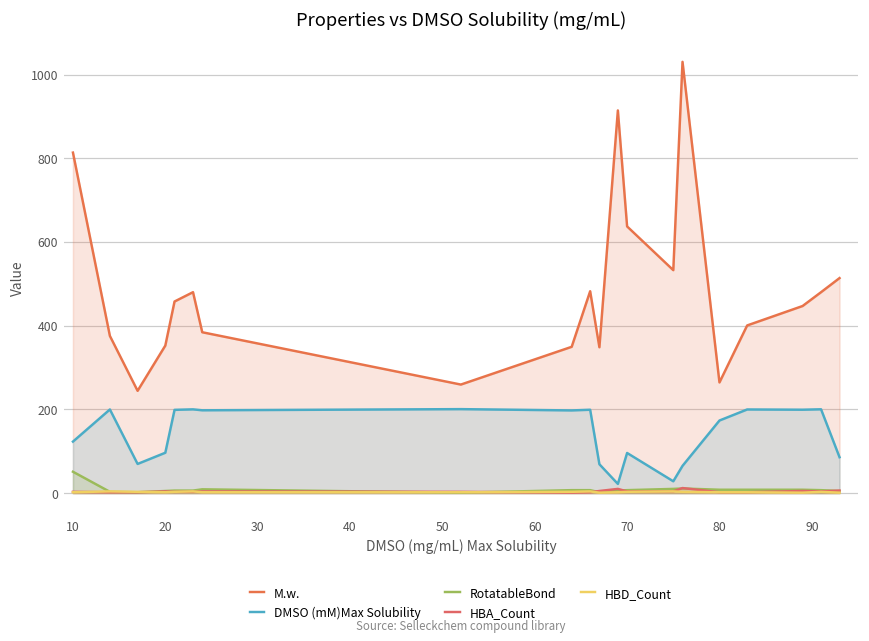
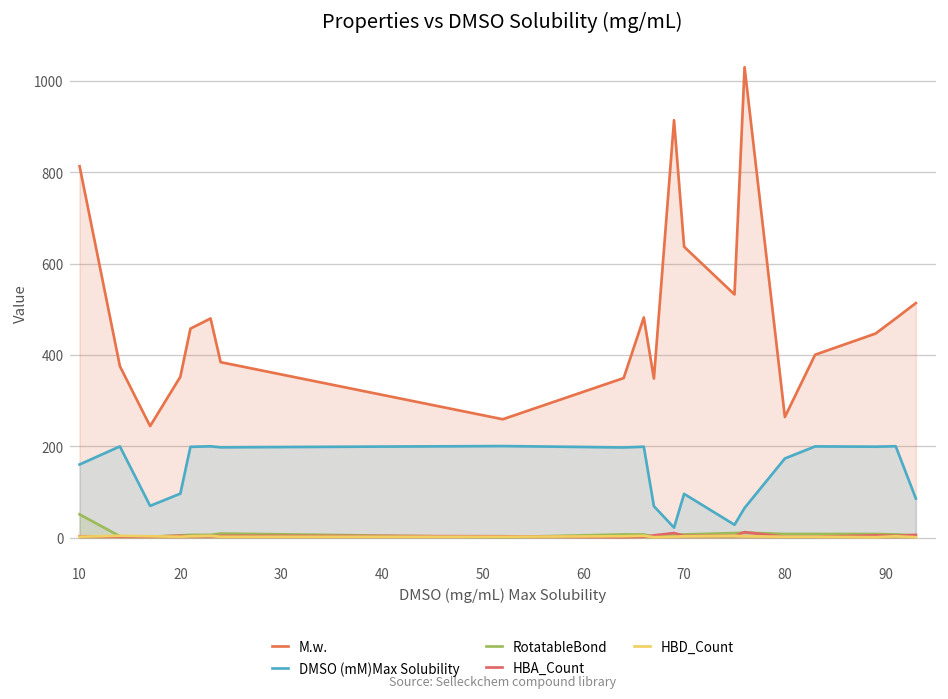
DMSO (mM)Max Solubility, 10: 120 -> 160
